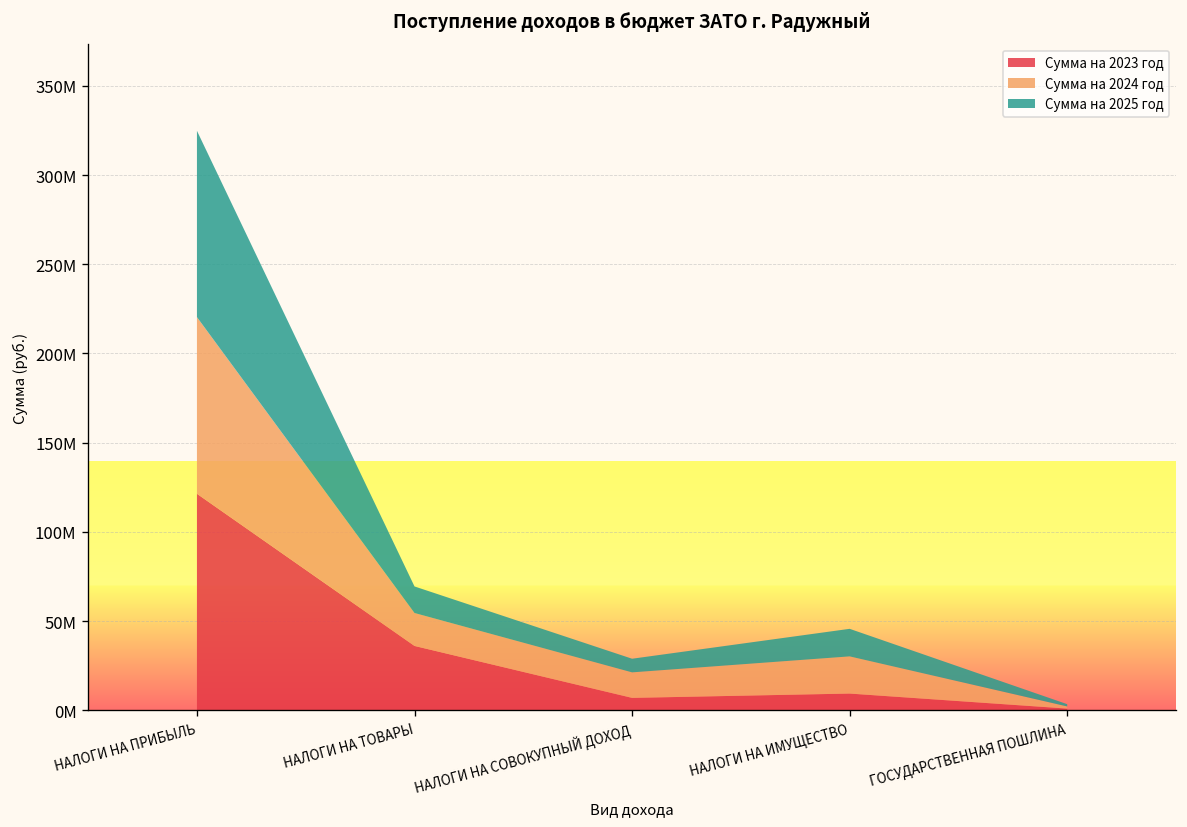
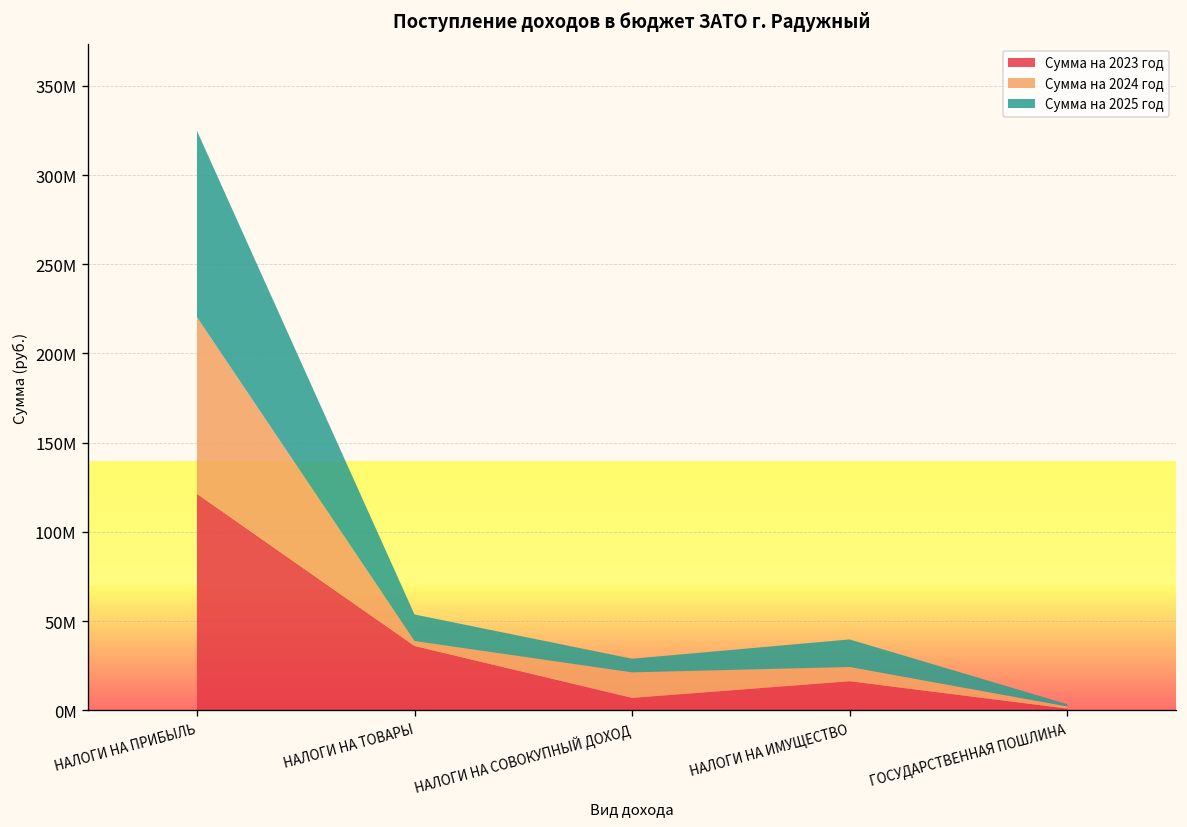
Сумма на 2024 год, НАЛОГИ НА ТОВАРЫ: 18000000 -> 3000000
Сумма на 2023 год, НАЛОГИ НА ИМУЩЕСТВО: 9000000 -> 16000000
Сумма на 2024 год, НАЛОГИ НА ИМУЩЕСТВО: 21000000 -> 8000000
